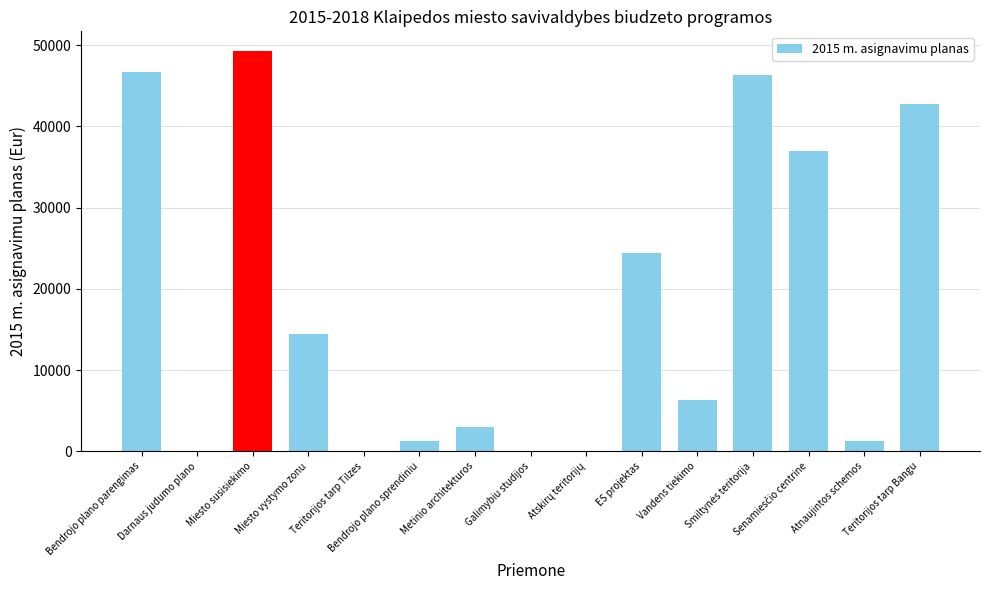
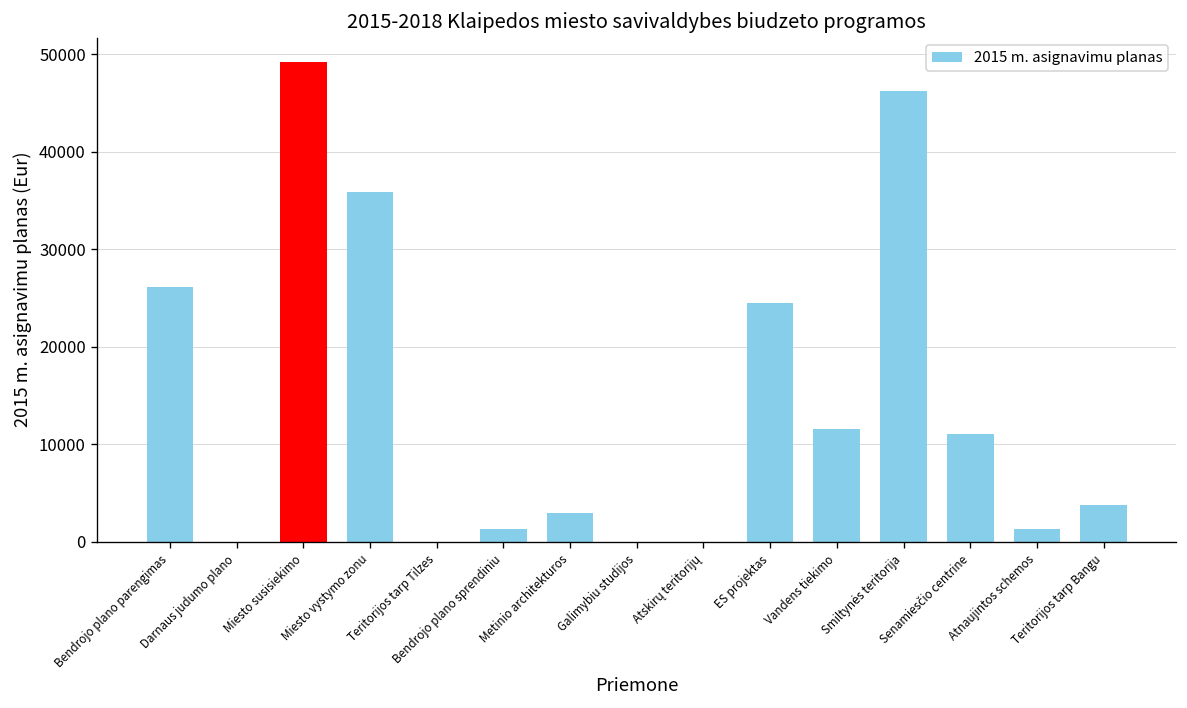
Bendrojo plano parengimas: 47000 -> 26000
Miesto vystymo zonu: 14000 -> 36000
Vandens tiekimo: 6000 -> 12000
Senamiesčio centrine: 37000 -> 11000
Teritorijos tarp Bangu: 43000 -> 4000
